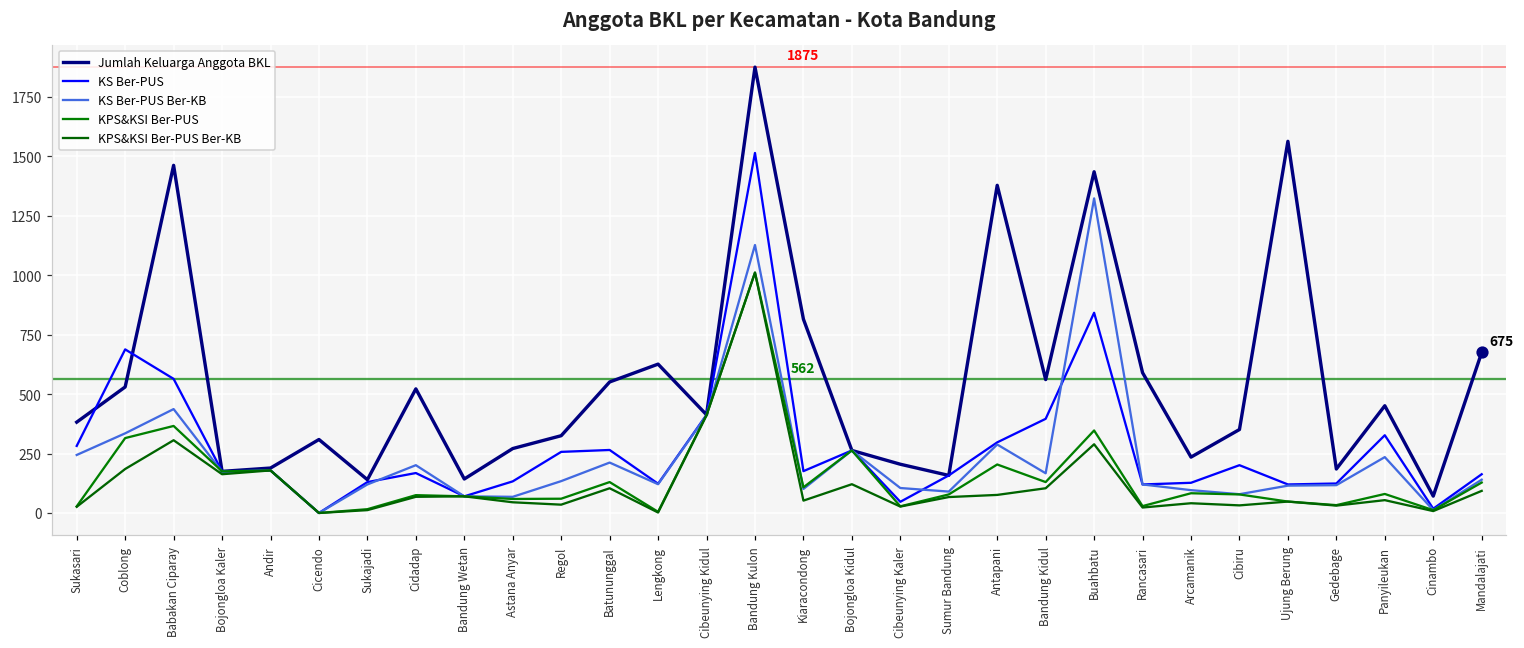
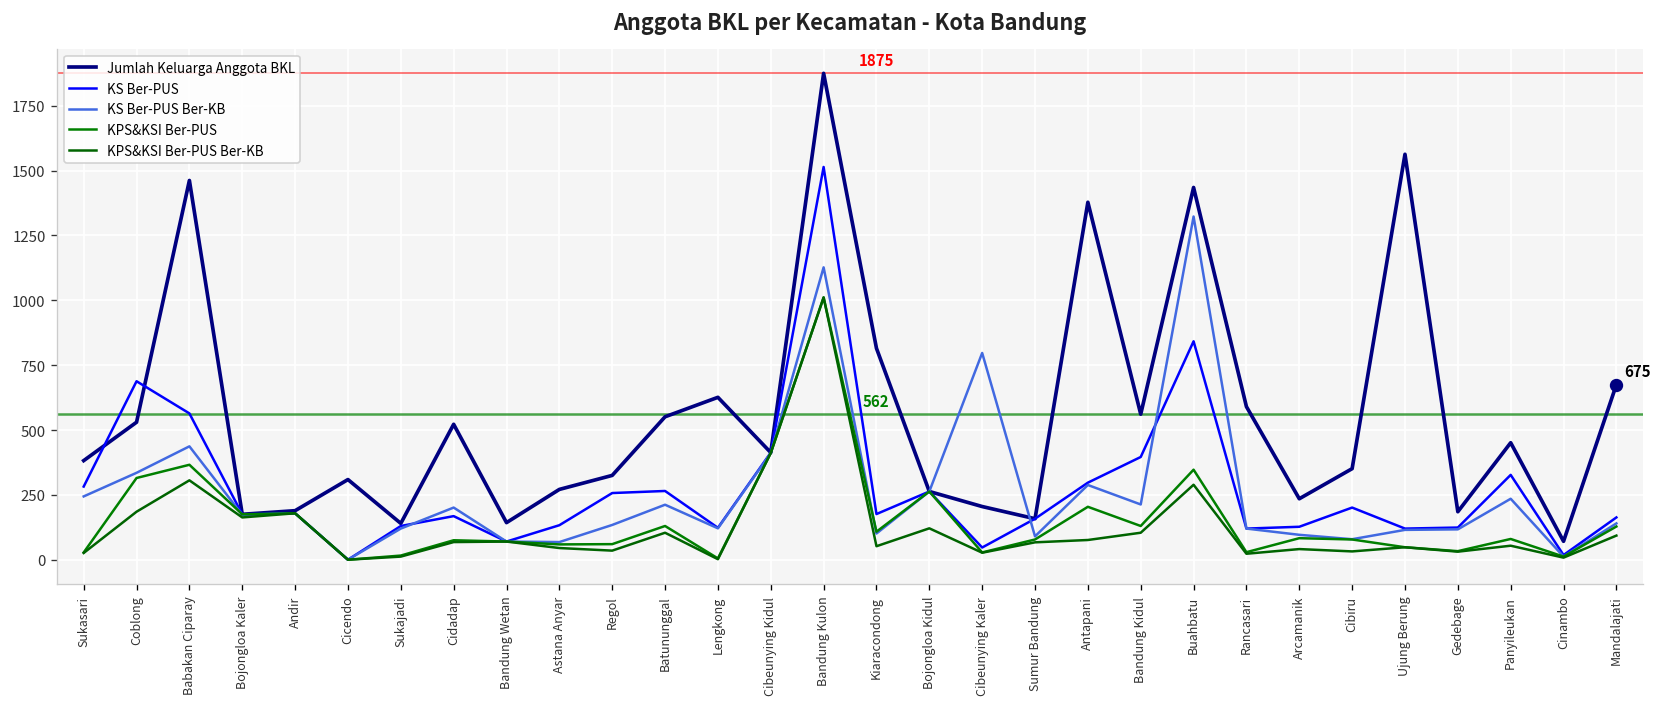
KS Ber-PUS Ber-KB, Cibeunying Kaler: 110 -> 800
KS Ber-PUS Ber-KB, Bandung Kidul: 170 -> 210
